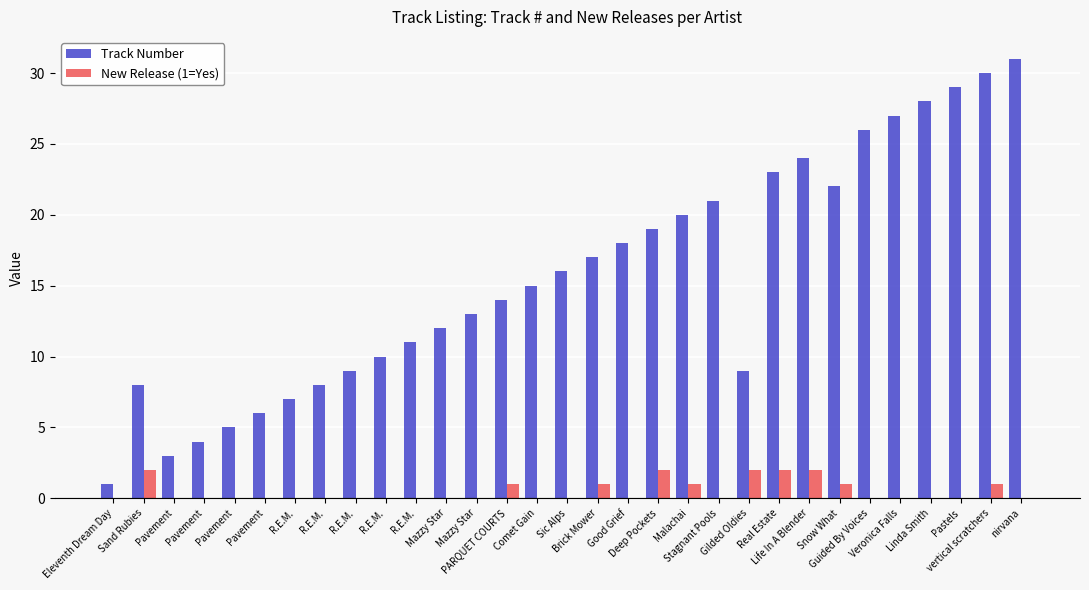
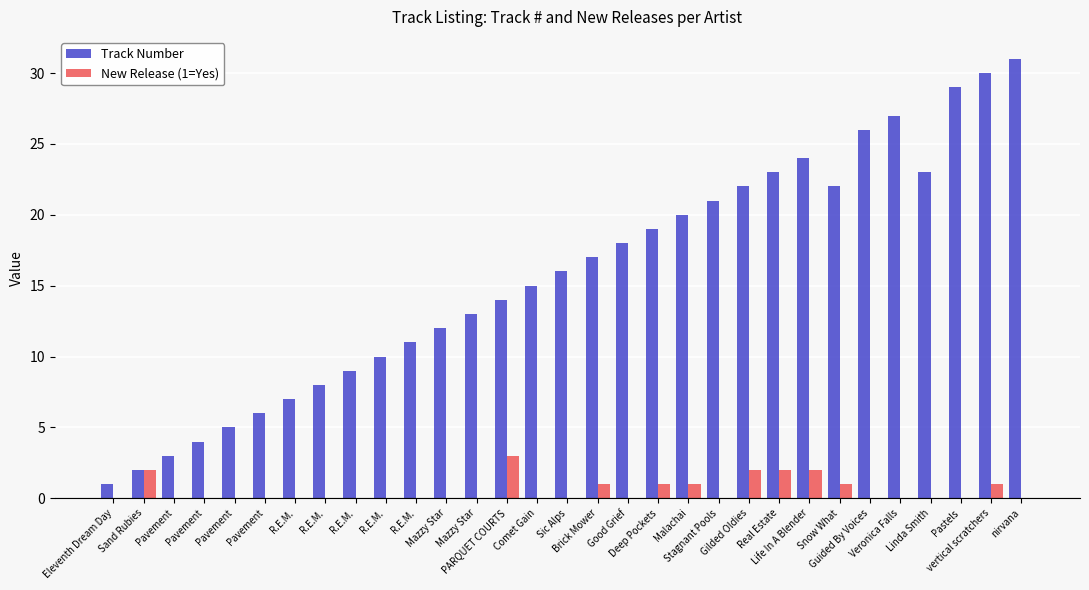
Track Number, Sand Rubies: 8 -> 2
New Release (1=Yes), PARQUET COURTS: 1 -> 3
New Release (1=Yes), Deep Pockets: 2 -> 1
Track Number, Gilded Oldies: 9 -> 22
Track Number, Linda Smith: 28 -> 23
